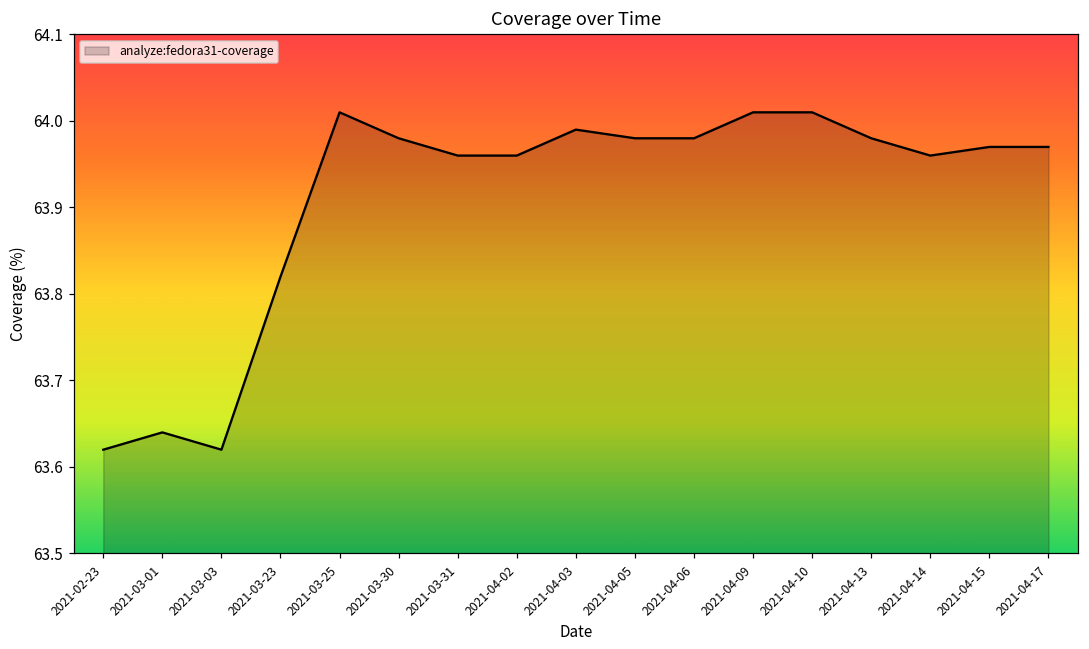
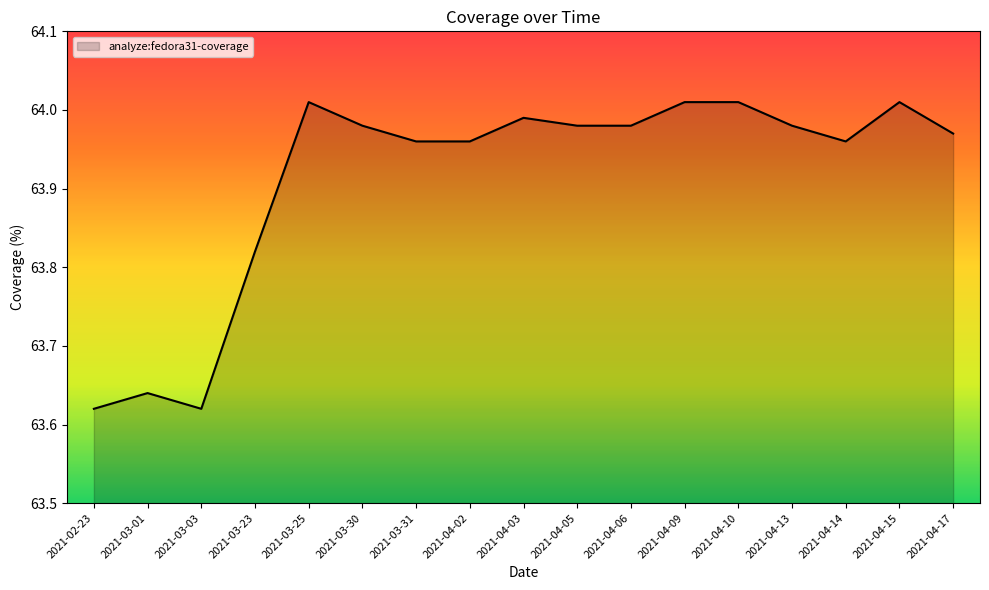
2021-04-15: 63.97 -> 64.01
